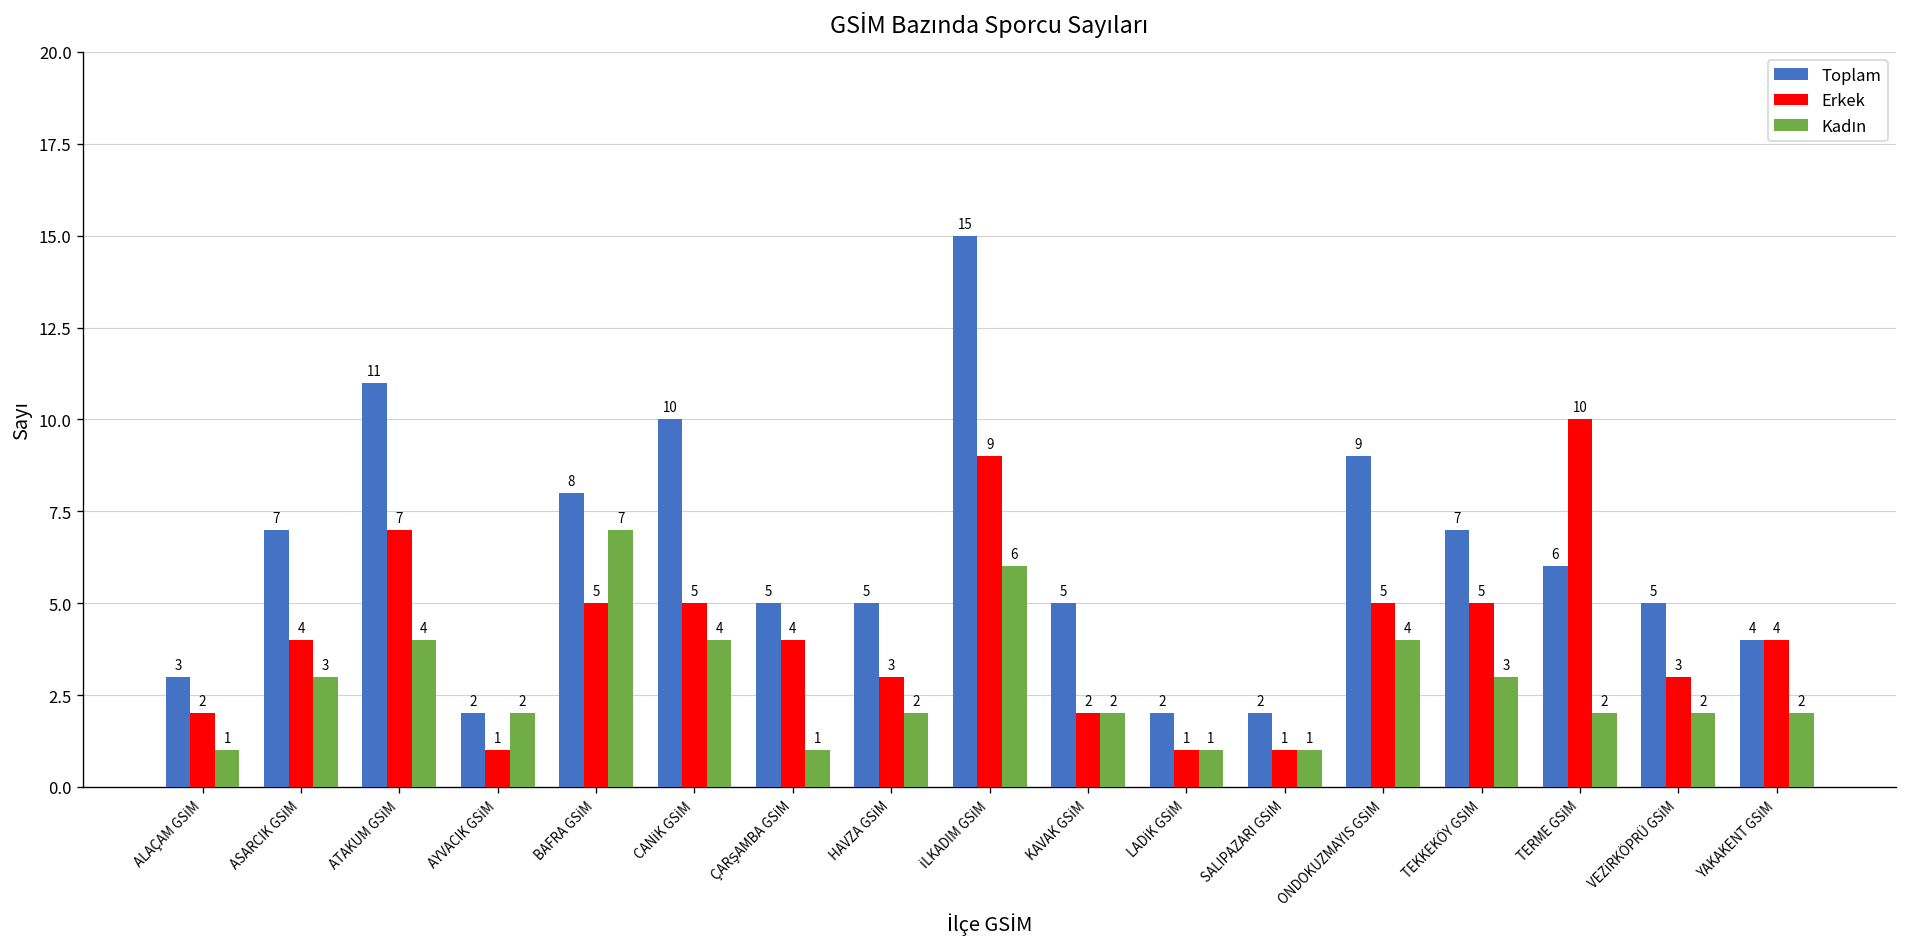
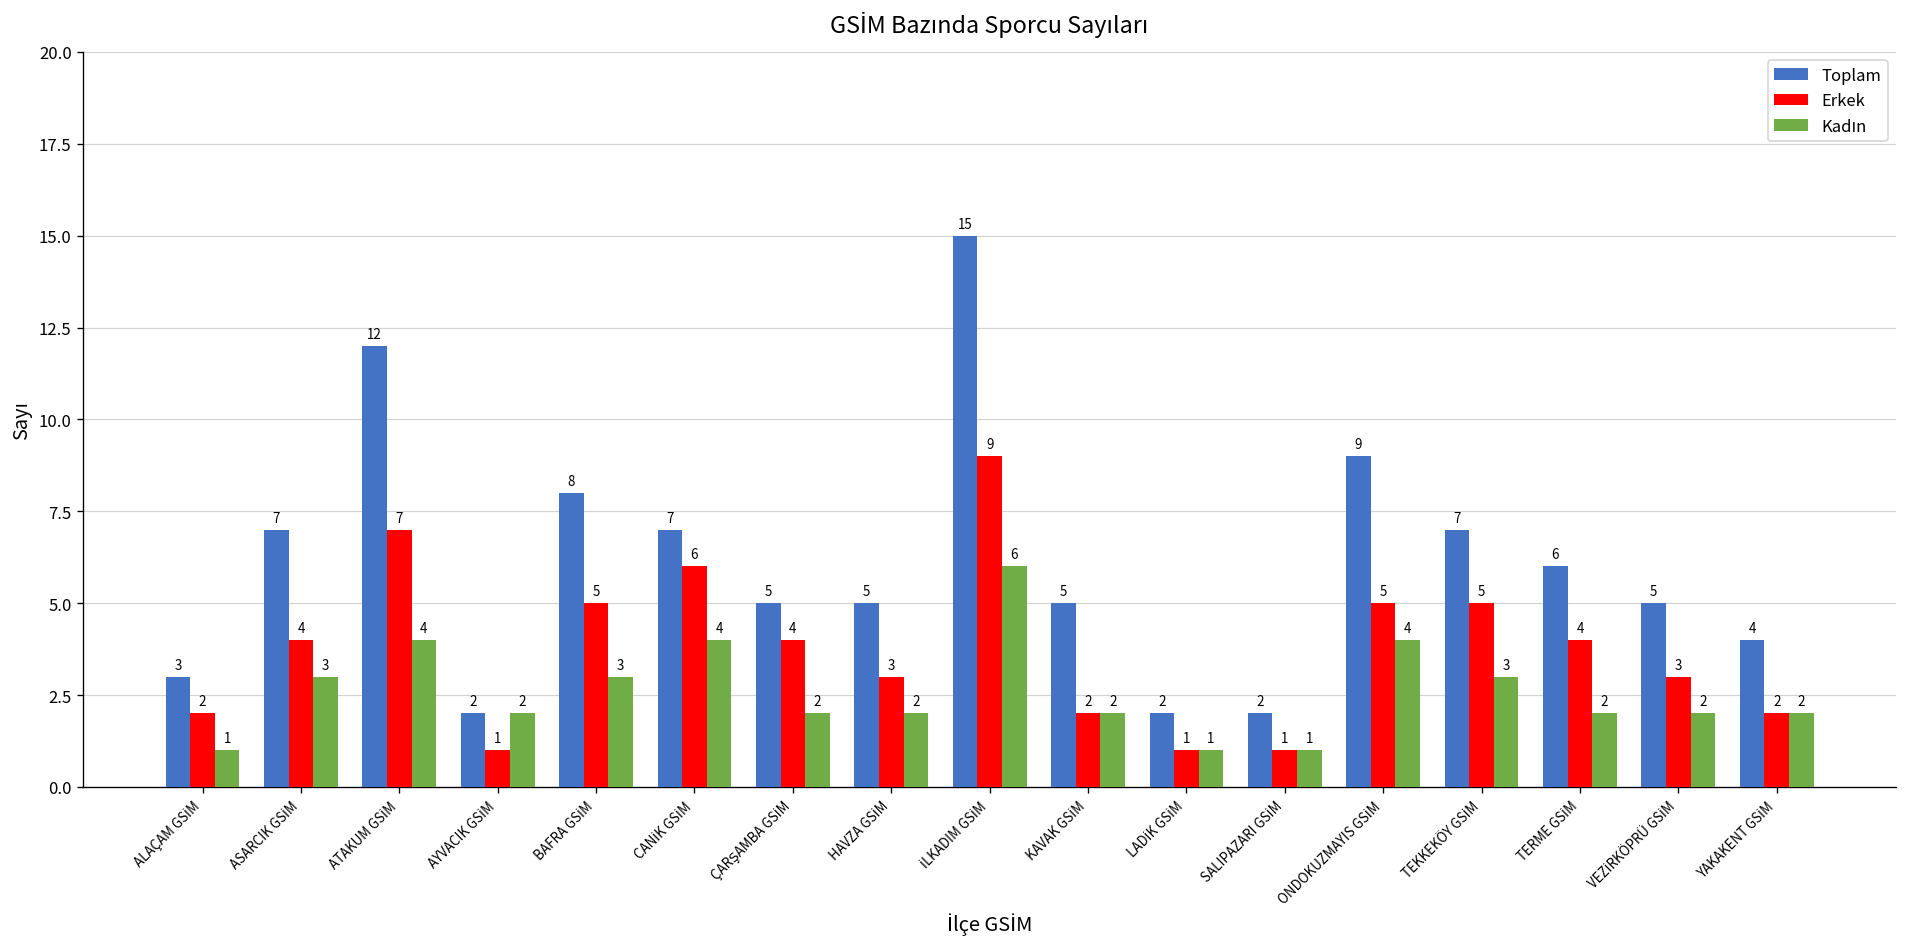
Toplam, ATAKUM GSİM: 11 -> 12
Kadın, BAFRA GSİM: 7 -> 3
Toplam, CANİK GSİM: 10 -> 7
Erkek, CANİK GSİM: 5 -> 6
Kadın, ÇARŞAMBA GSİM: 1 -> 2
Erkek, TERME GSİM: 10 -> 4
Erkek, YAKAKENT GSİM: 4 -> 2
